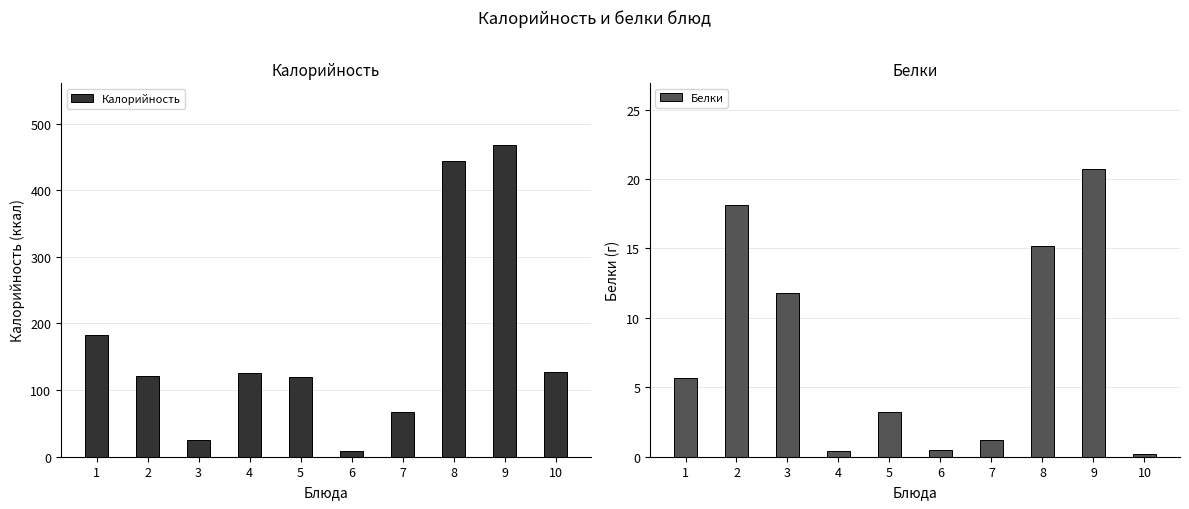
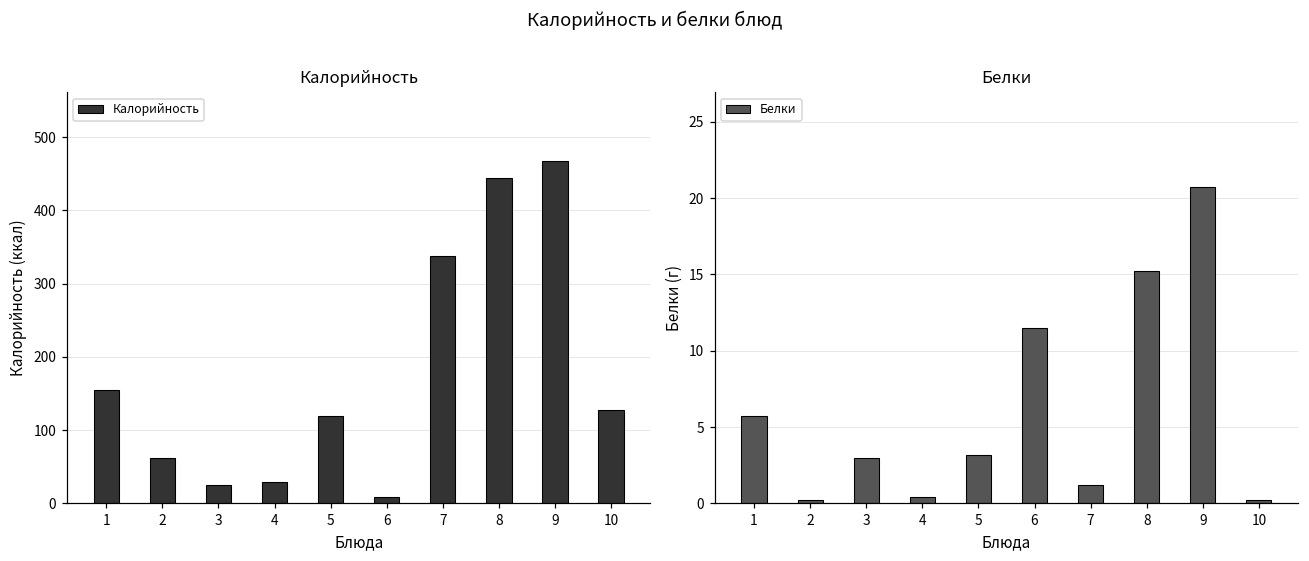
Калорийность, 1: 180 -> 160
Калорийность, 2: 120 -> 60
Калорийность, 4: 130 -> 30
Калорийность, 7: 70 -> 340
Белки, 2: 18.1 -> 0.2
Белки, 3: 11.8 -> 3.0
Белки, 6: 0.5 -> 11.5
